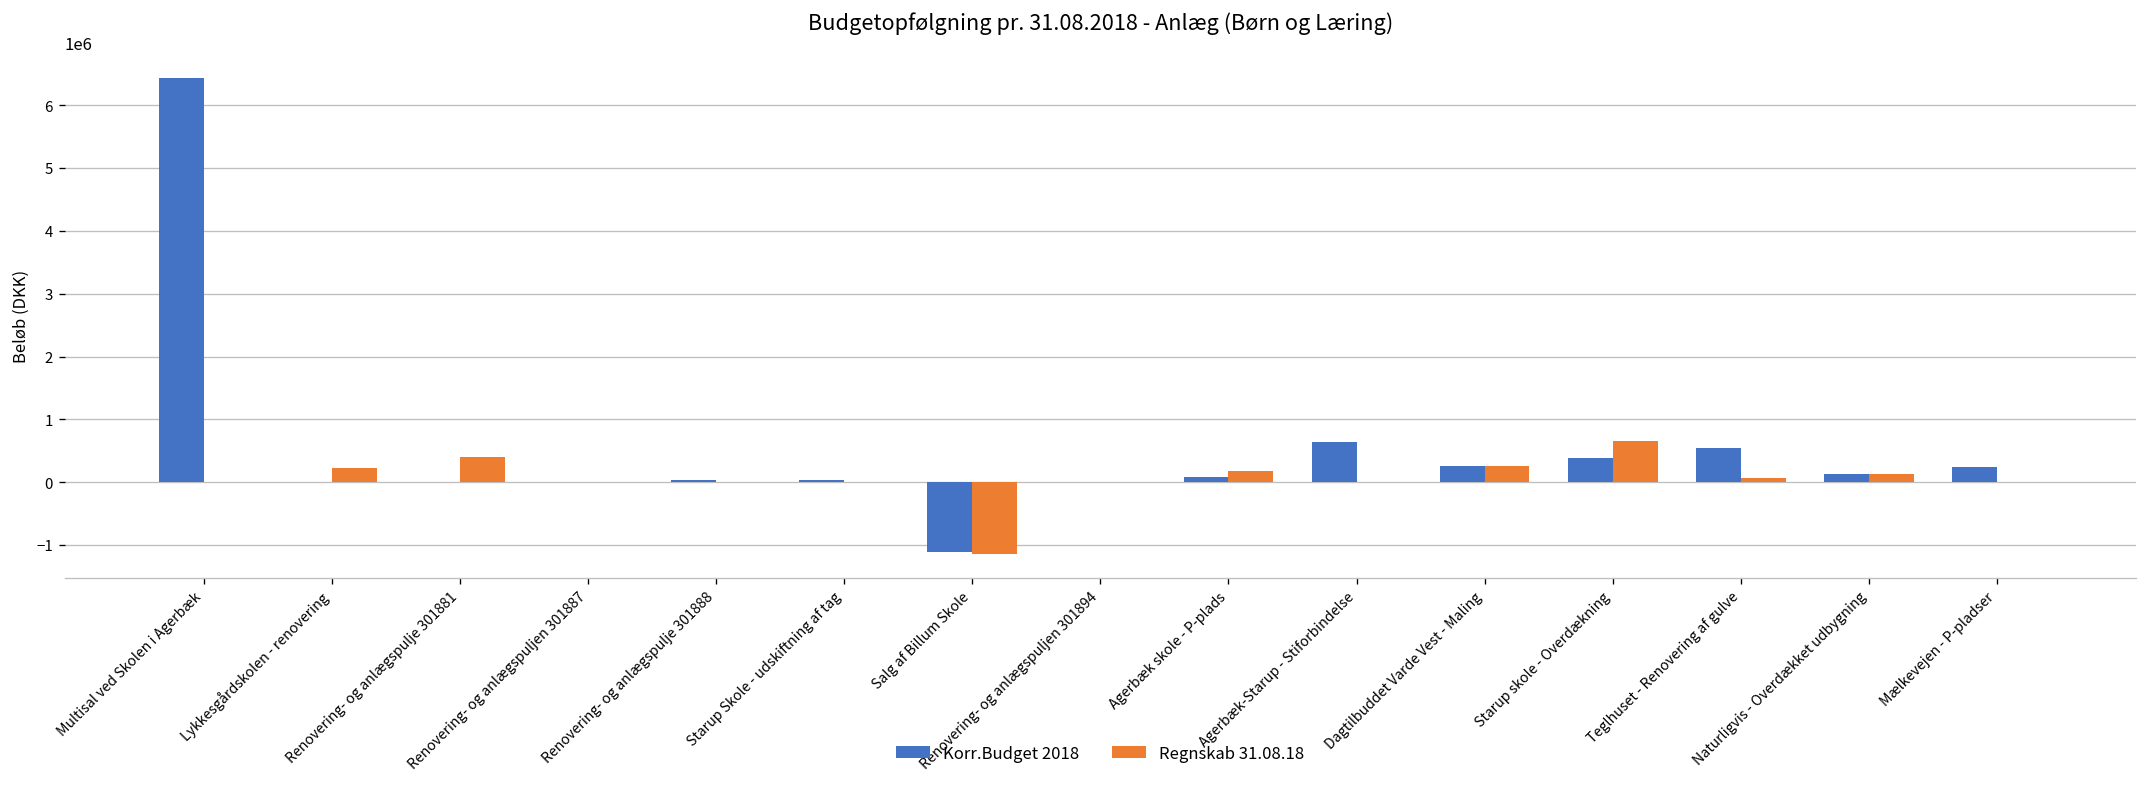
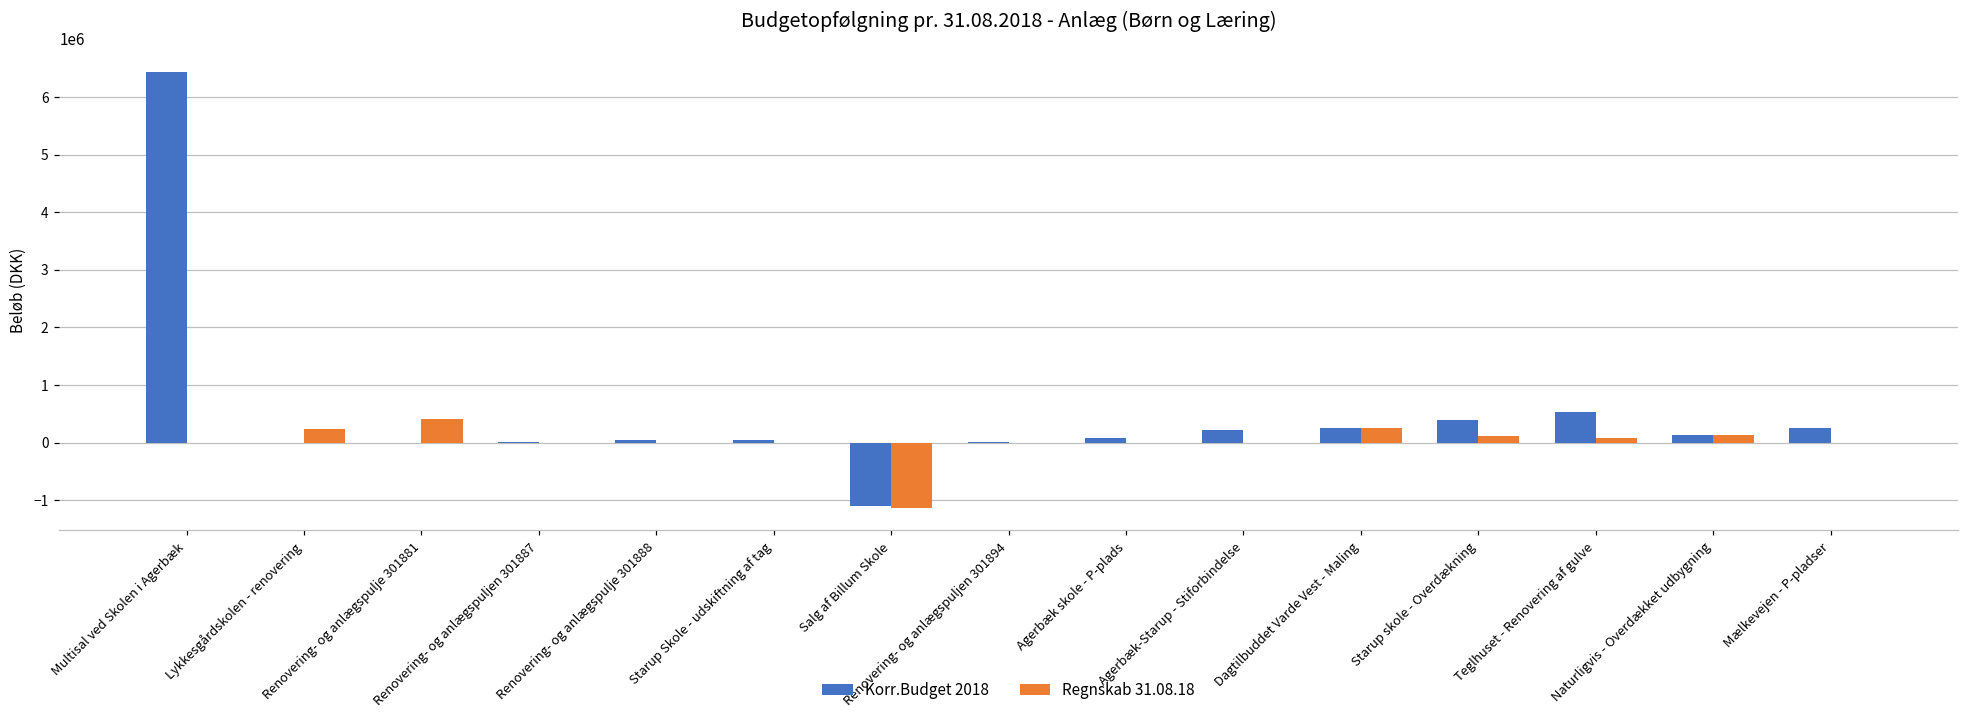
Regnskab 31.08.18, Agerbæk skole - P-plads: 200000 -> 0
Korr.Budget 2018, Agerbæk-Starup - Stiforbindelse: 600000 -> 200000
Regnskab 31.08.18, Starup skole - Overdækning: 700000 -> 100000
